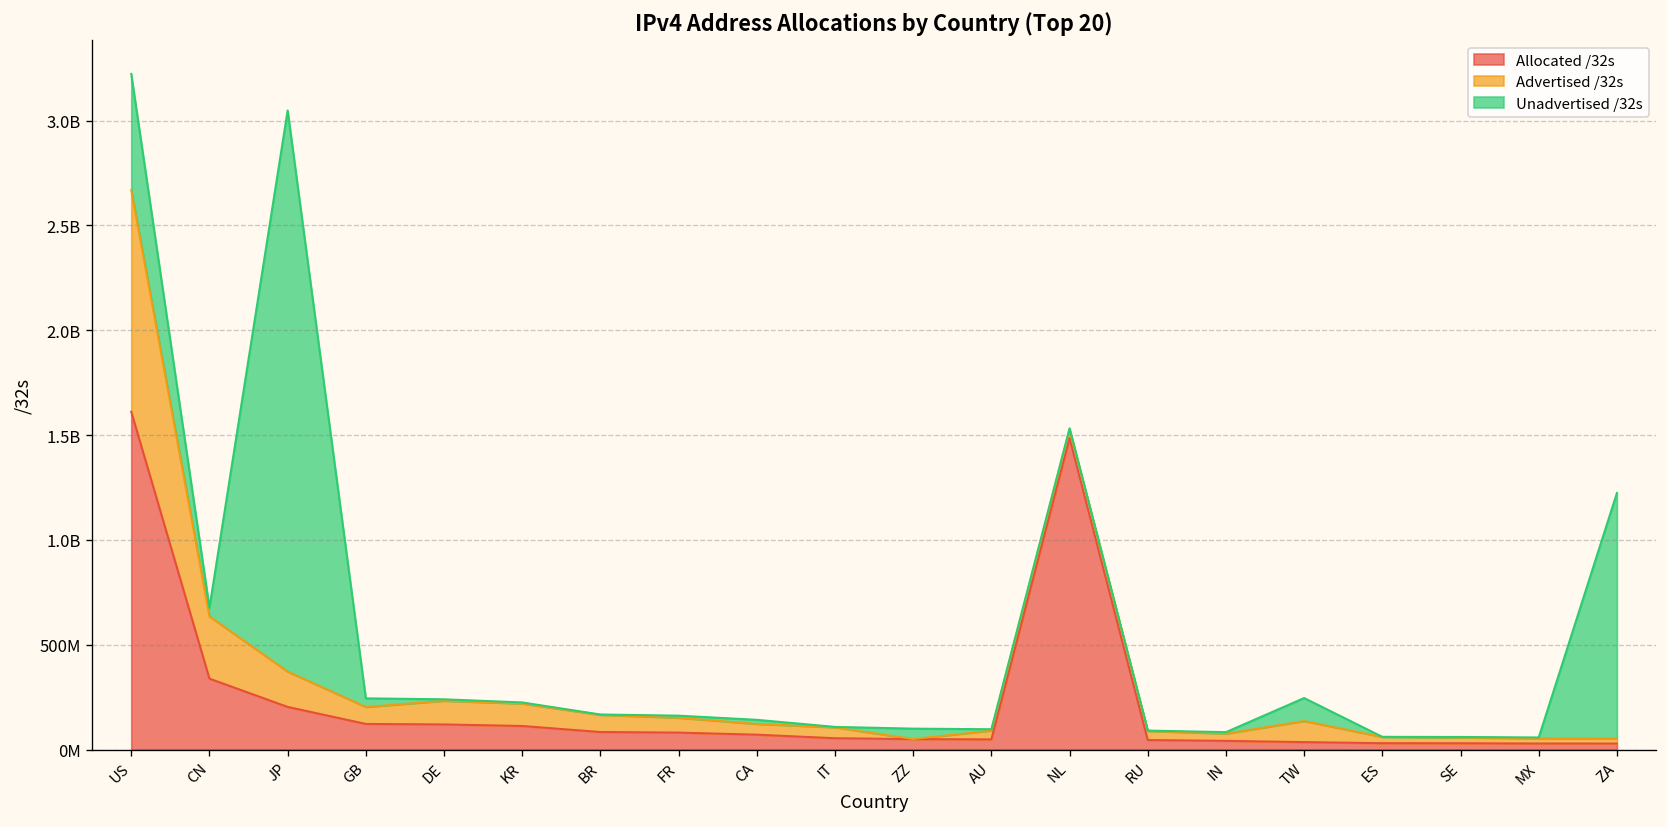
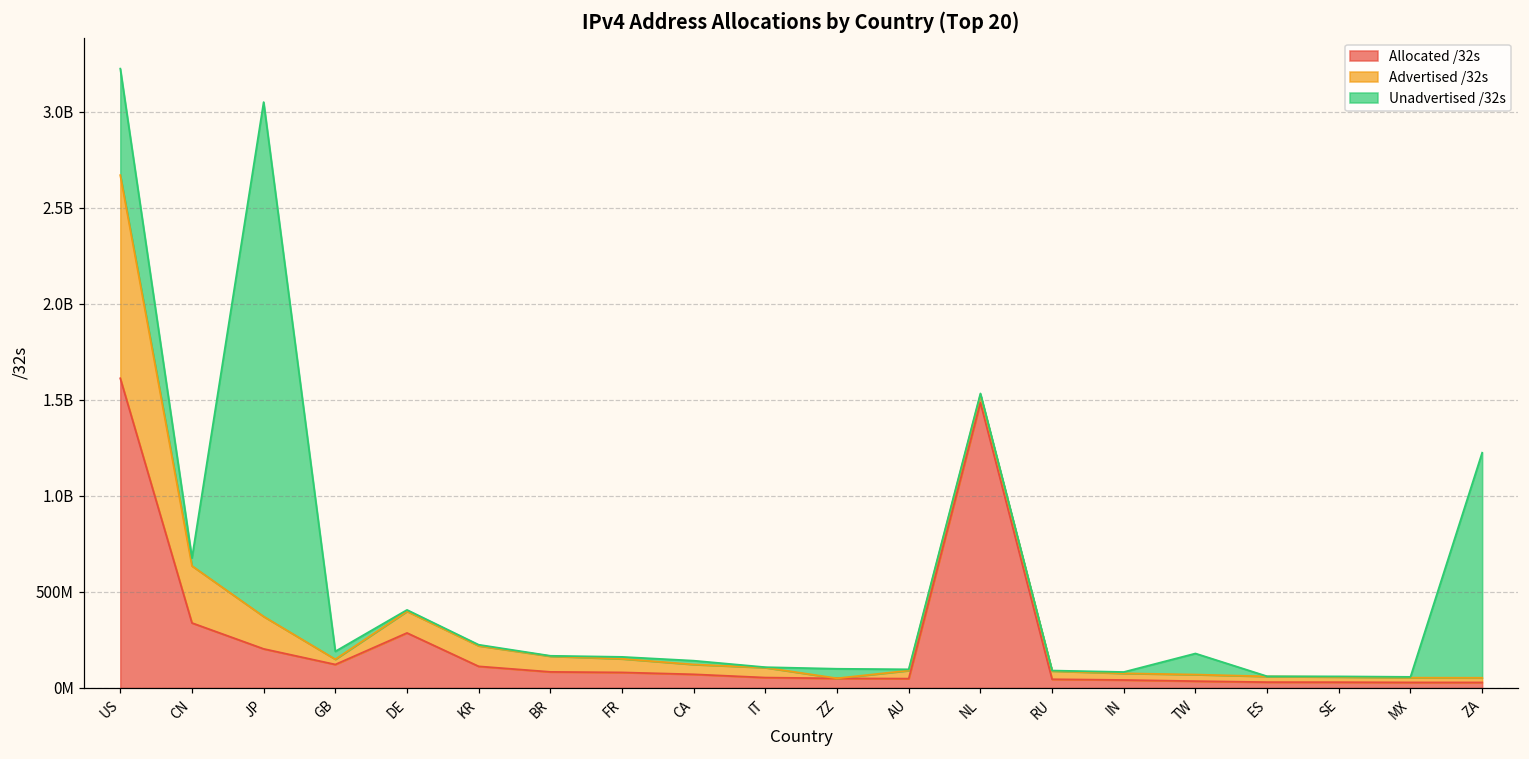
Advertised /32s, GB: 80000000 -> 30000000
Allocated /32s, DE: 120000000 -> 290000000
Advertised /32s, TW: 100000000 -> 30000000
